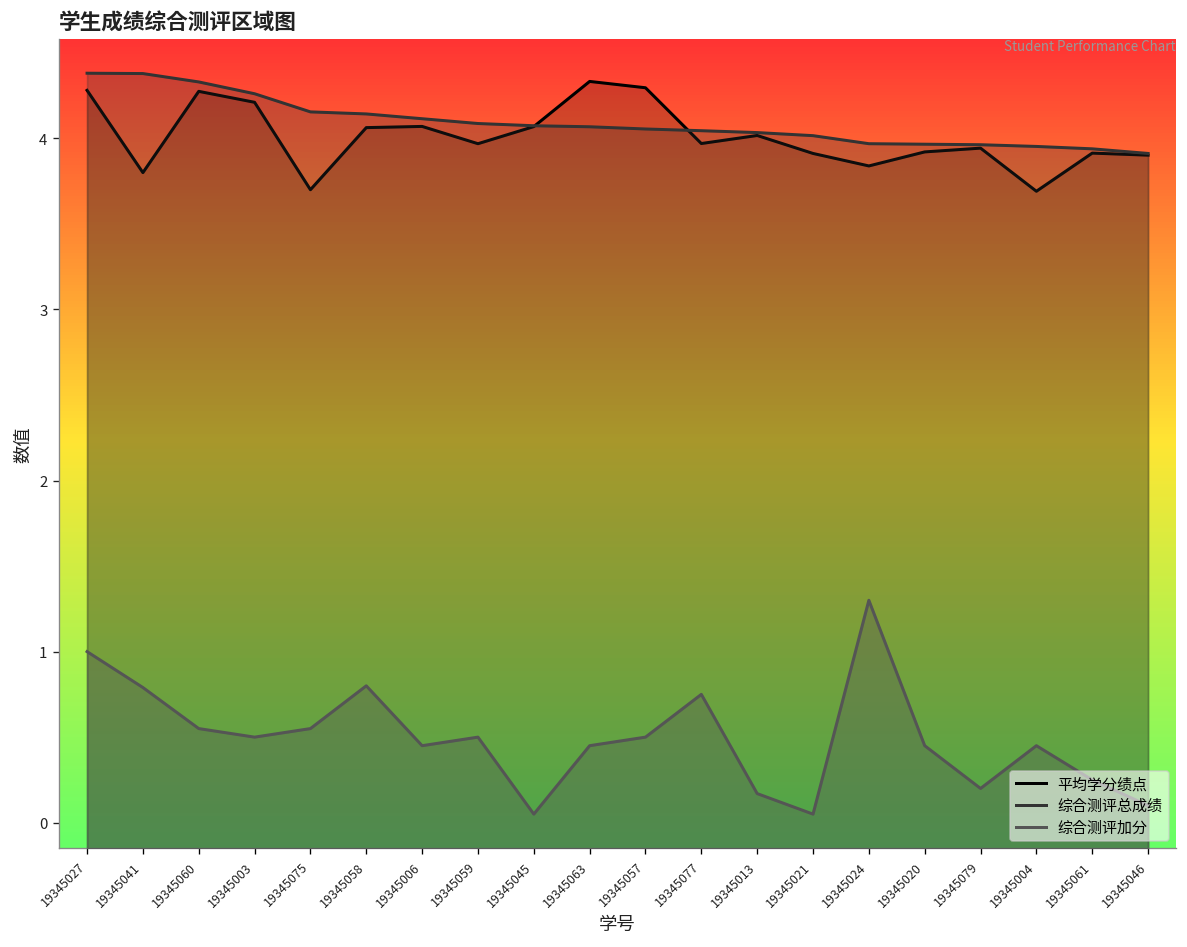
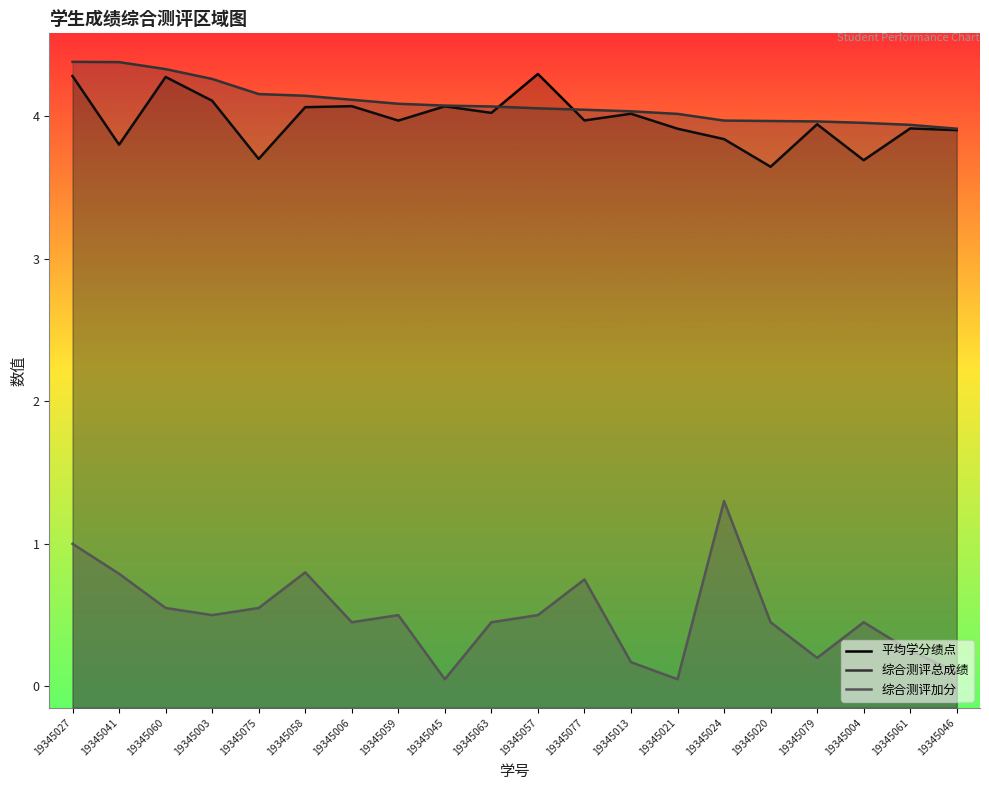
平均学分绩点, 19345003: 4.21 -> 4.11
平均学分绩点, 19345063: 4.33 -> 4.02
平均学分绩点, 19345020: 3.92 -> 3.65
